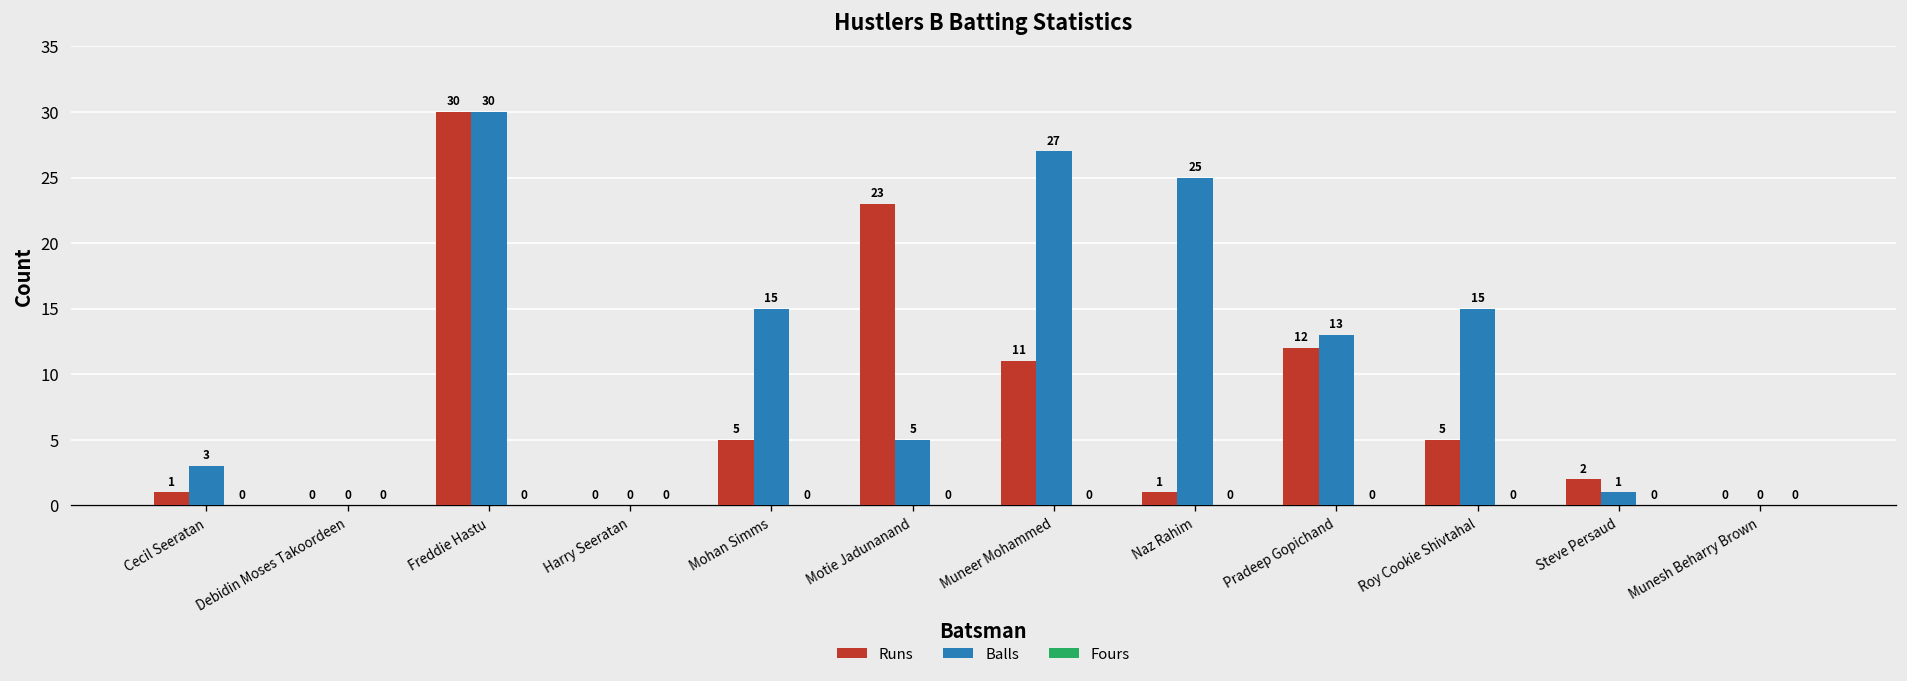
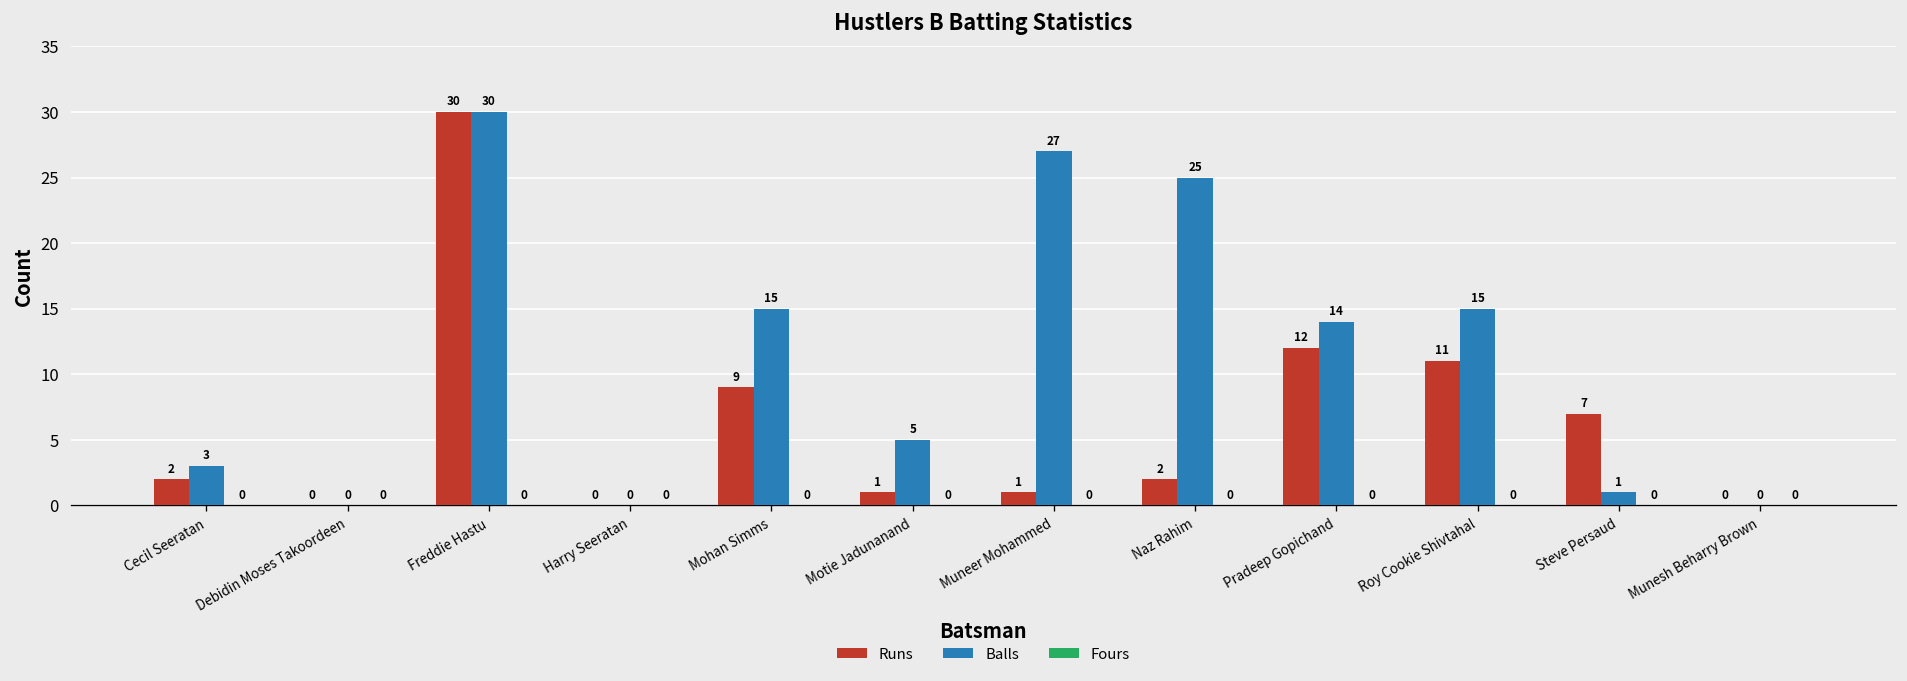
Runs, Cecil Seeratan: 1 -> 2
Runs, Mohan Simms: 5 -> 9
Runs, Motie Jadunanand: 23 -> 1
Runs, Muneer Mohammed: 11 -> 1
Runs, Naz Rahim: 1 -> 2
Balls, Pradeep Gopichand: 13 -> 14
Runs, Roy Cookie Shivtahal: 5 -> 11
Runs, Steve Persaud: 2 -> 7
